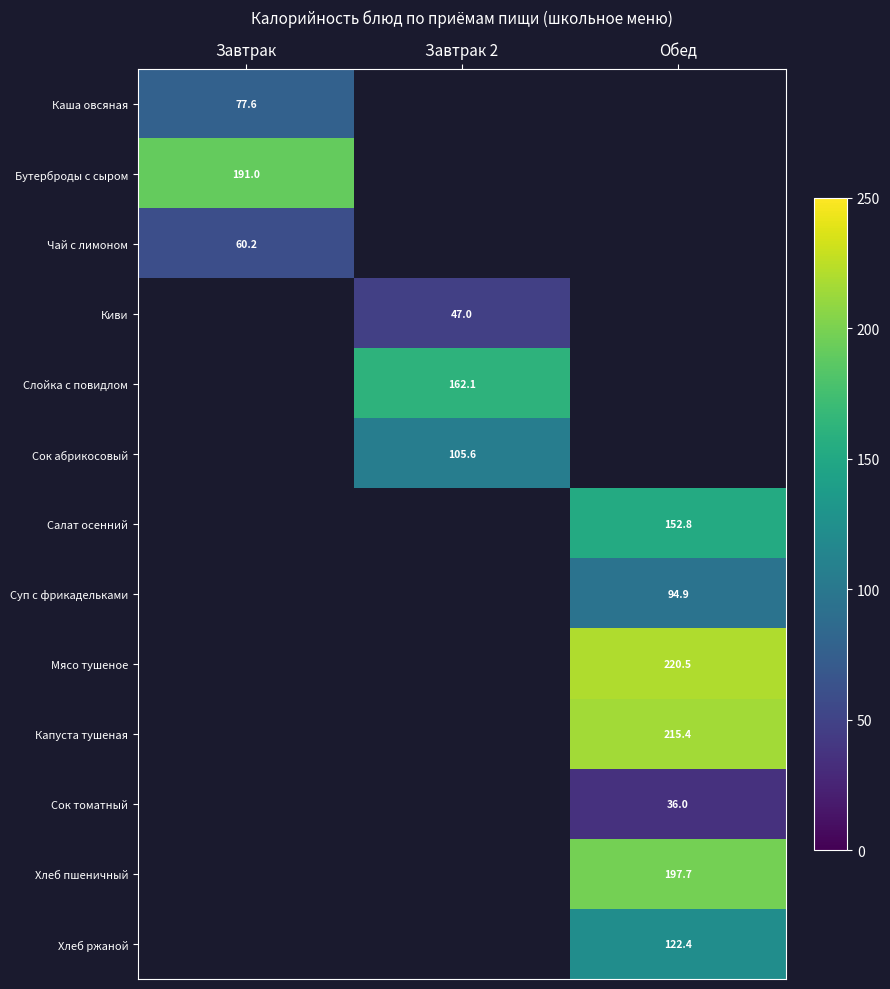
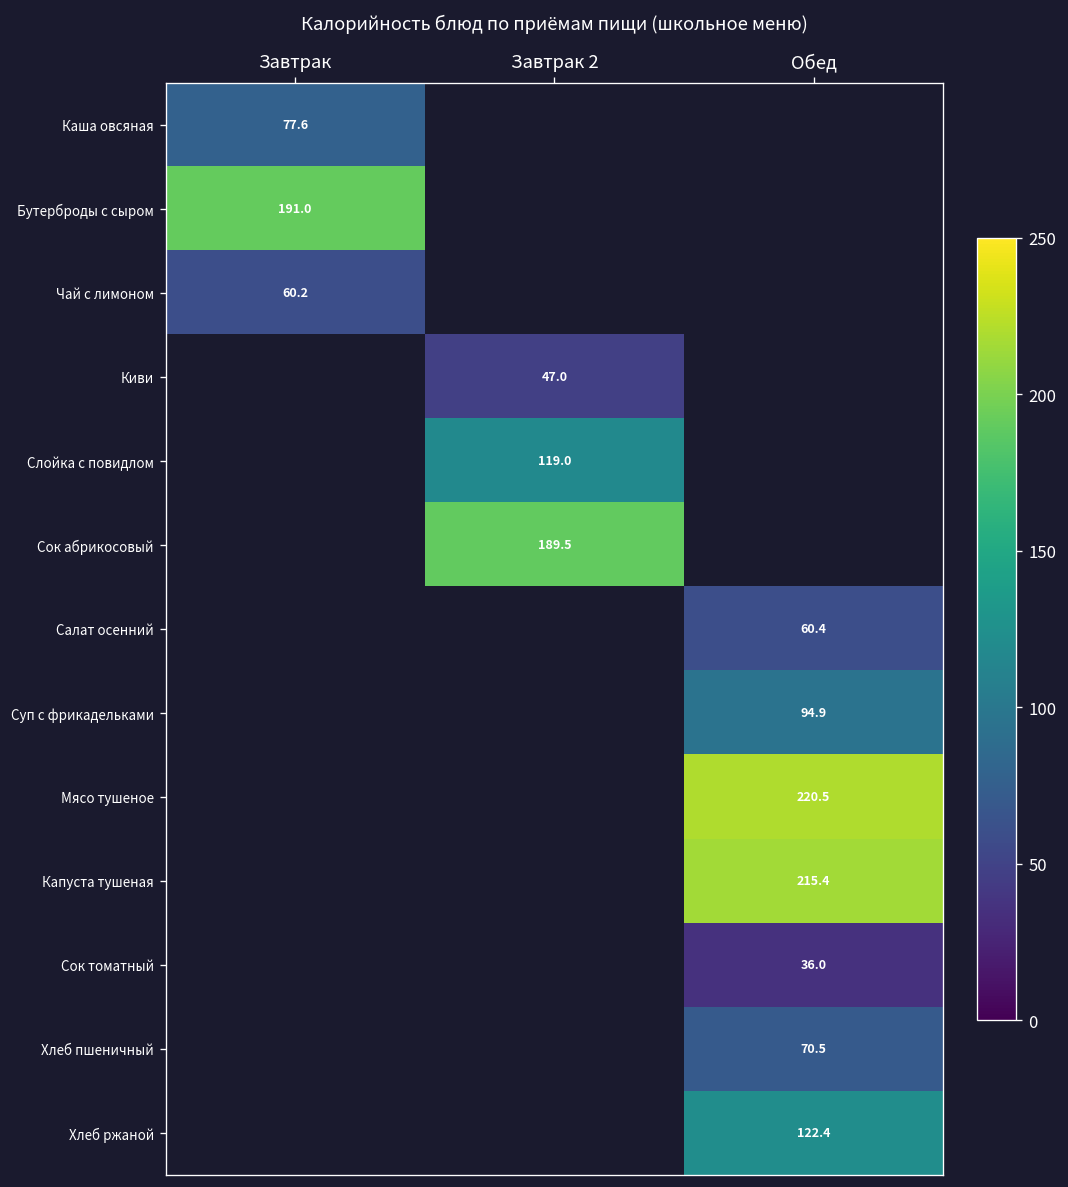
Слойка с повидлом, Завтрак 2: 162.1 -> 119.0
Сок абрикосовый, Завтрак 2: 105.6 -> 189.5
Салат осенний, Обед: 152.8 -> 60.4
Хлеб пшеничный, Обед: 197.7 -> 70.5
